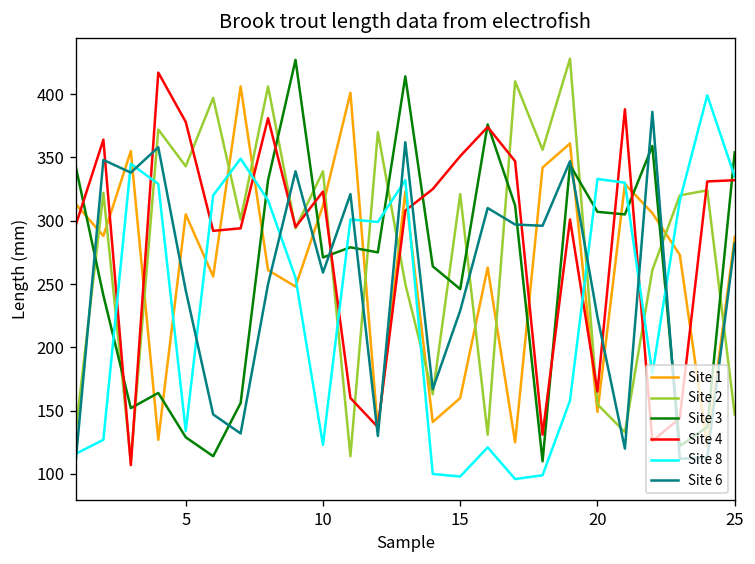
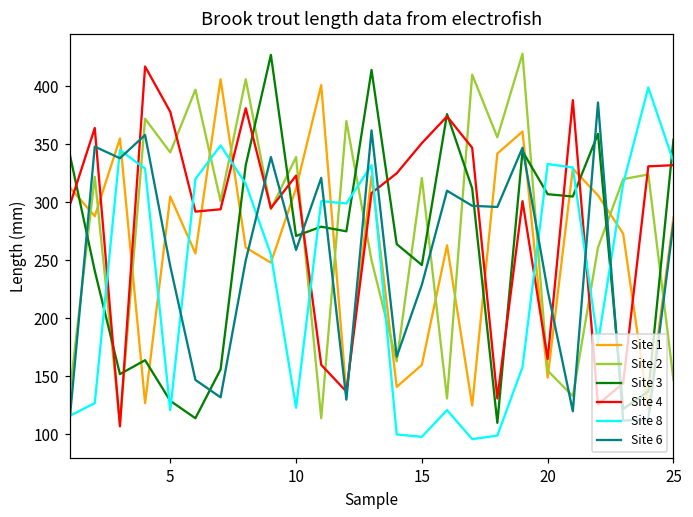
Site 8, 5: 134 -> 121
